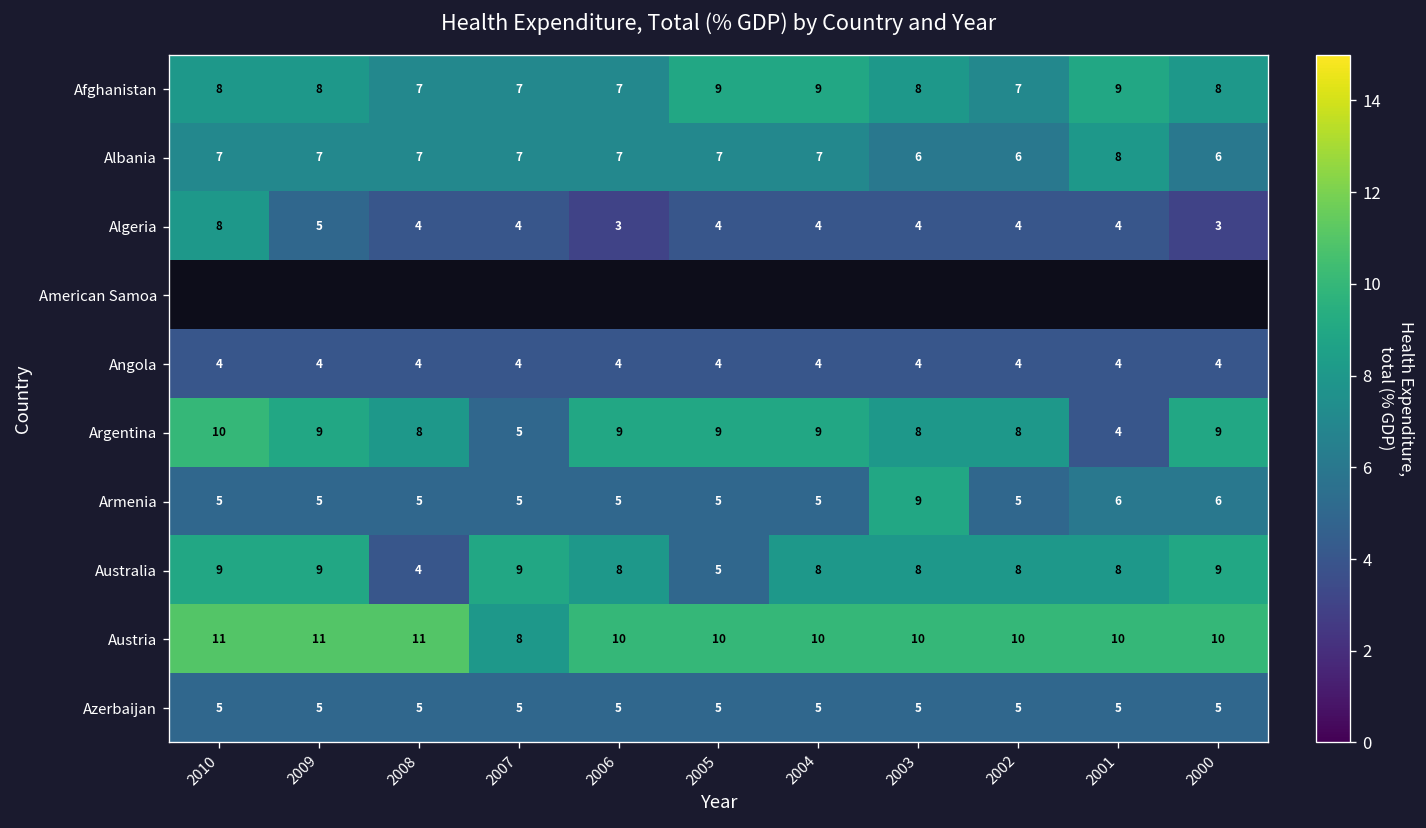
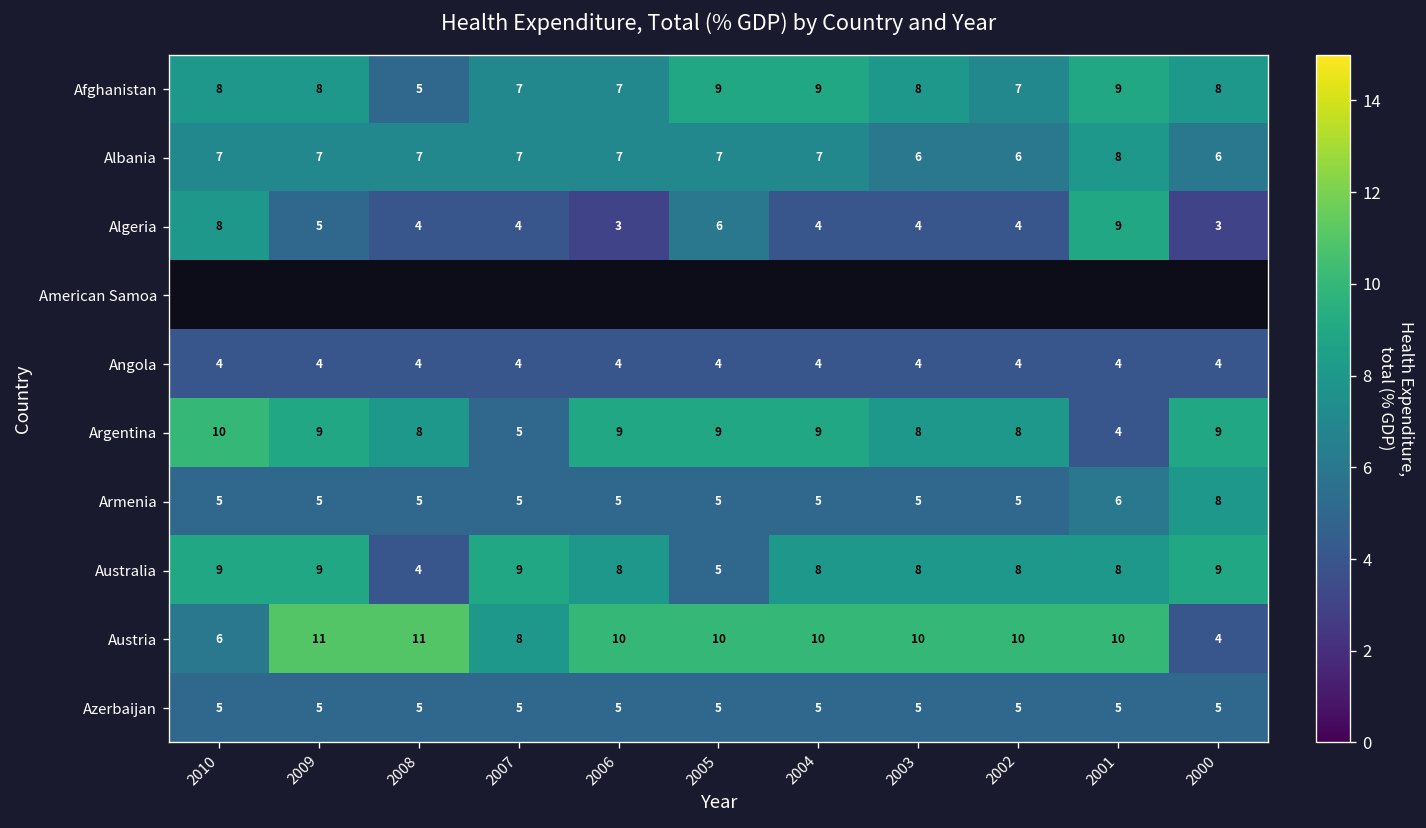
Afghanistan, 2008: 7 -> 5
Algeria, 2005: 4 -> 6
Algeria, 2001: 4 -> 9
Armenia, 2003: 9 -> 5
Armenia, 2000: 6 -> 8
Austria, 2010: 11 -> 6
Austria, 2000: 10 -> 4
